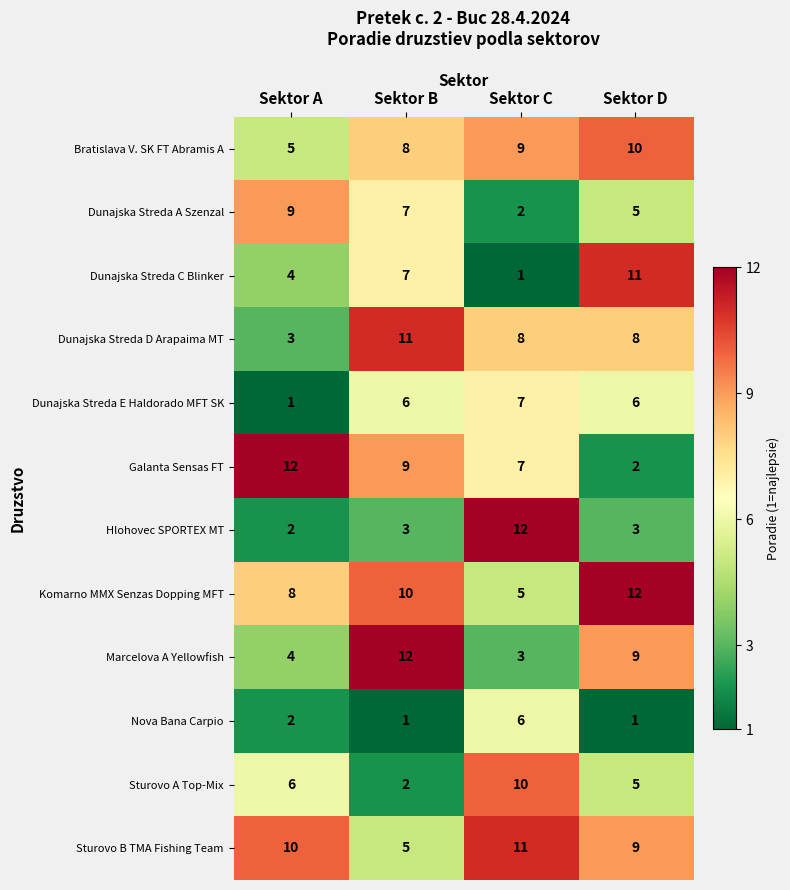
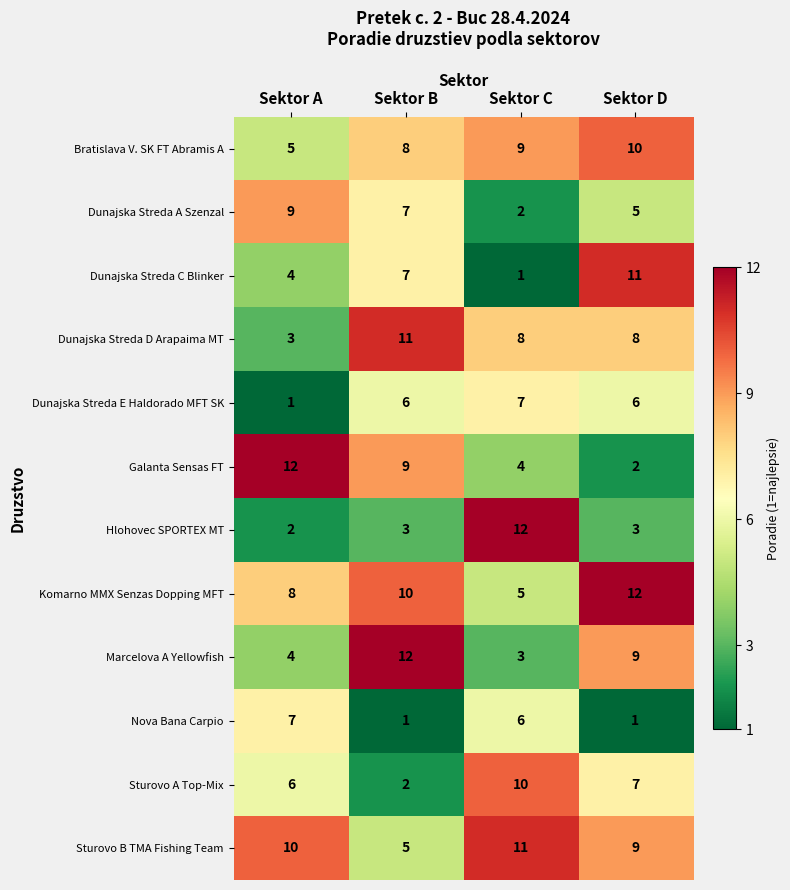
Galanta Sensas FT, Sektor C: 7 -> 4
Nova Bana Carpio, Sektor A: 2 -> 7
Sturovo A Top-Mix, Sektor D: 5 -> 7
